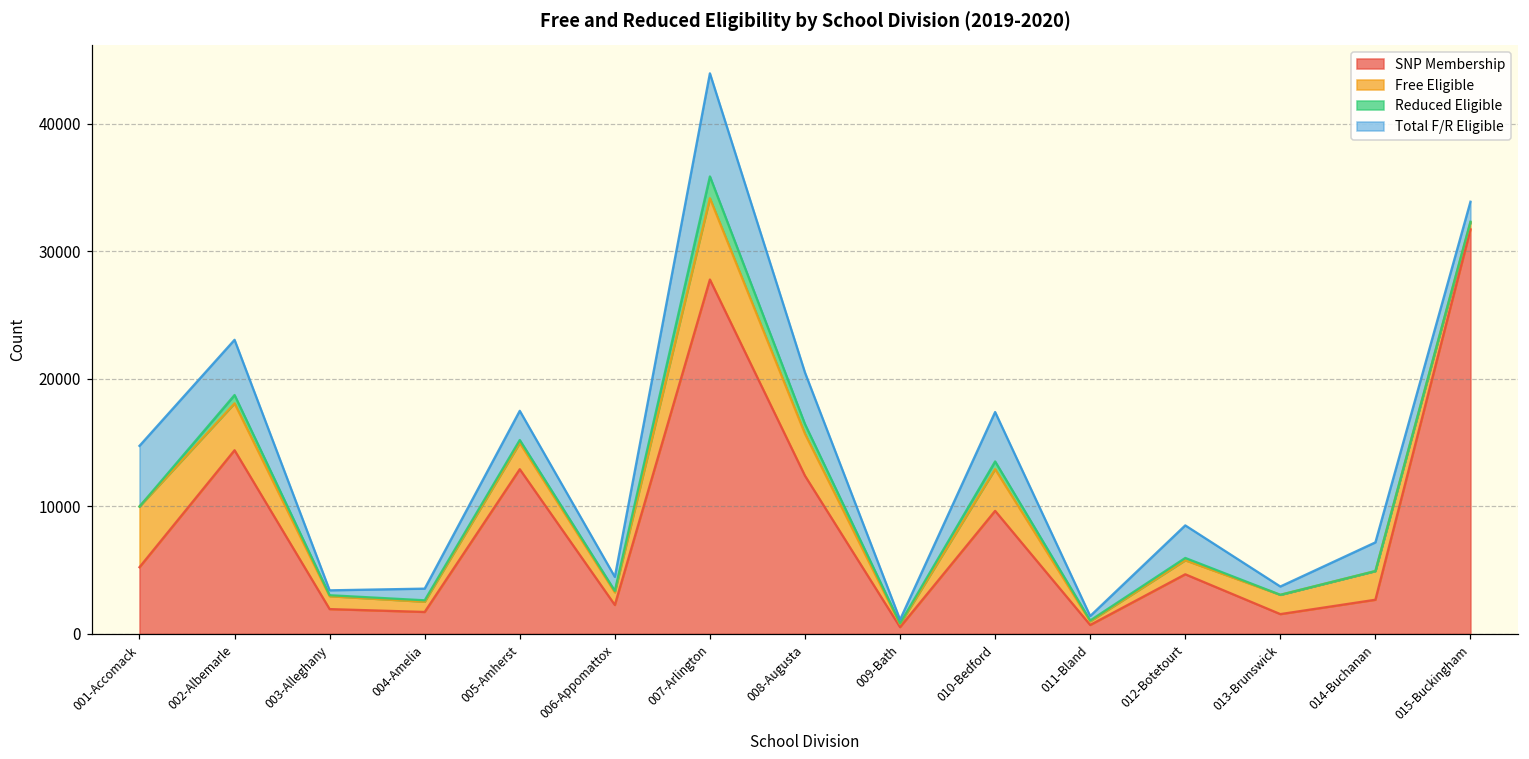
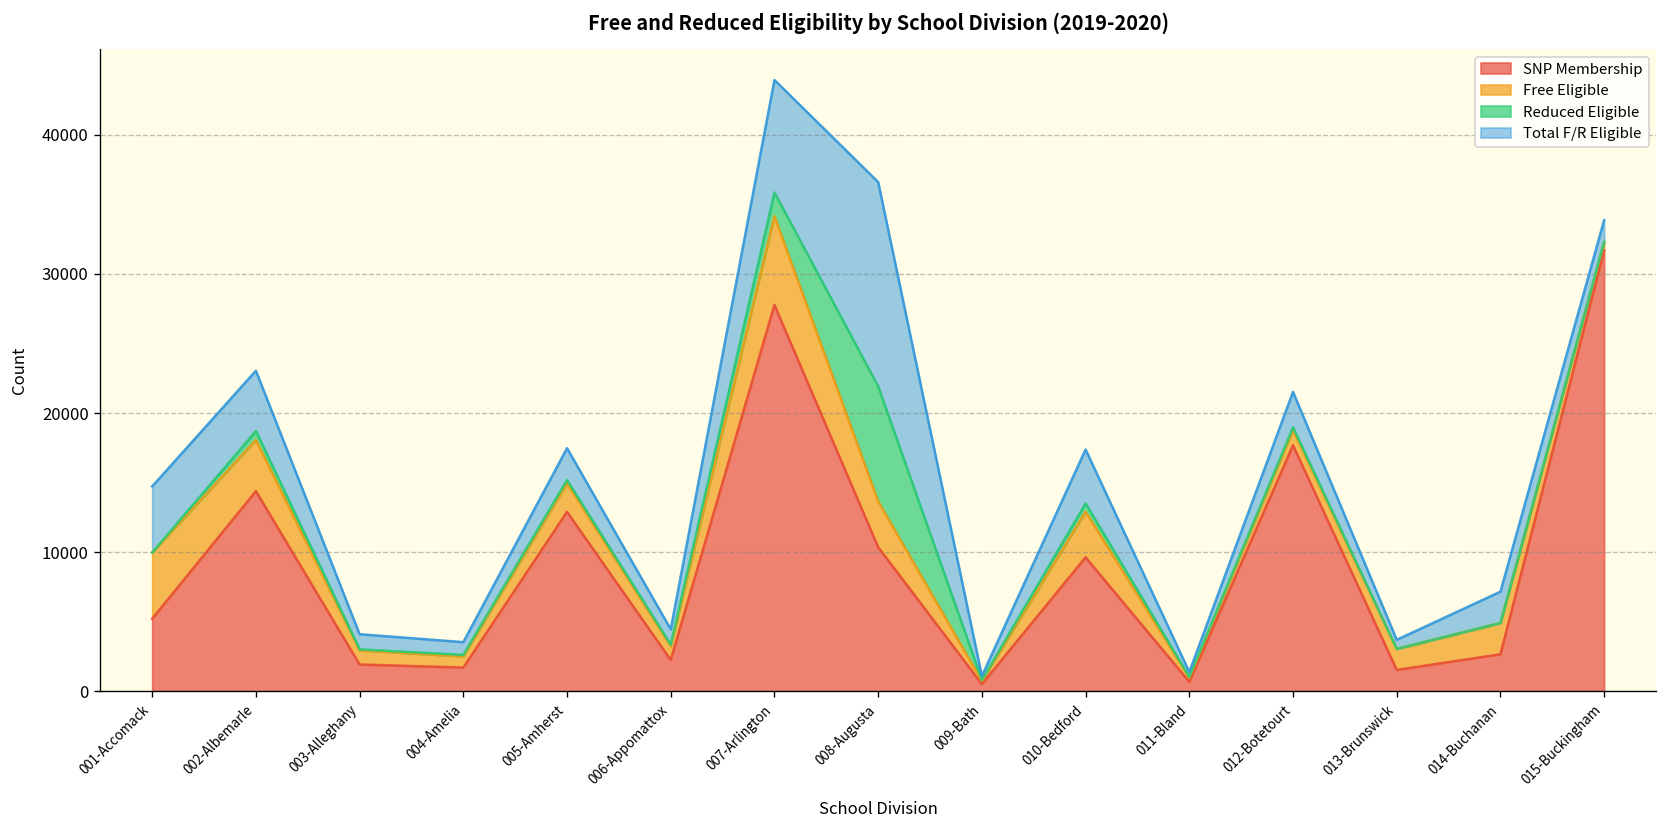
Total F/R Eligible, 003-Alleghany: 400 -> 1100
SNP Membership, 008-Augusta: 12400 -> 10400
Reduced Eligible, 008-Augusta: 800 -> 8300
Total F/R Eligible, 008-Augusta: 4000 -> 14700
SNP Membership, 012-Botetourt: 4700 -> 17700
